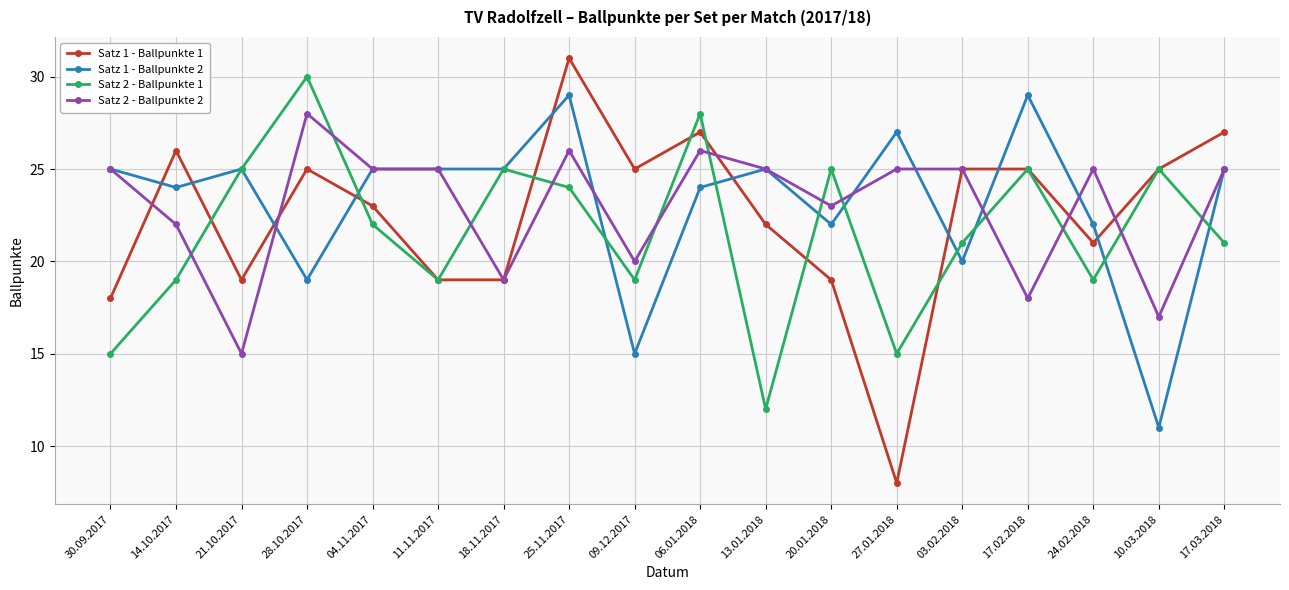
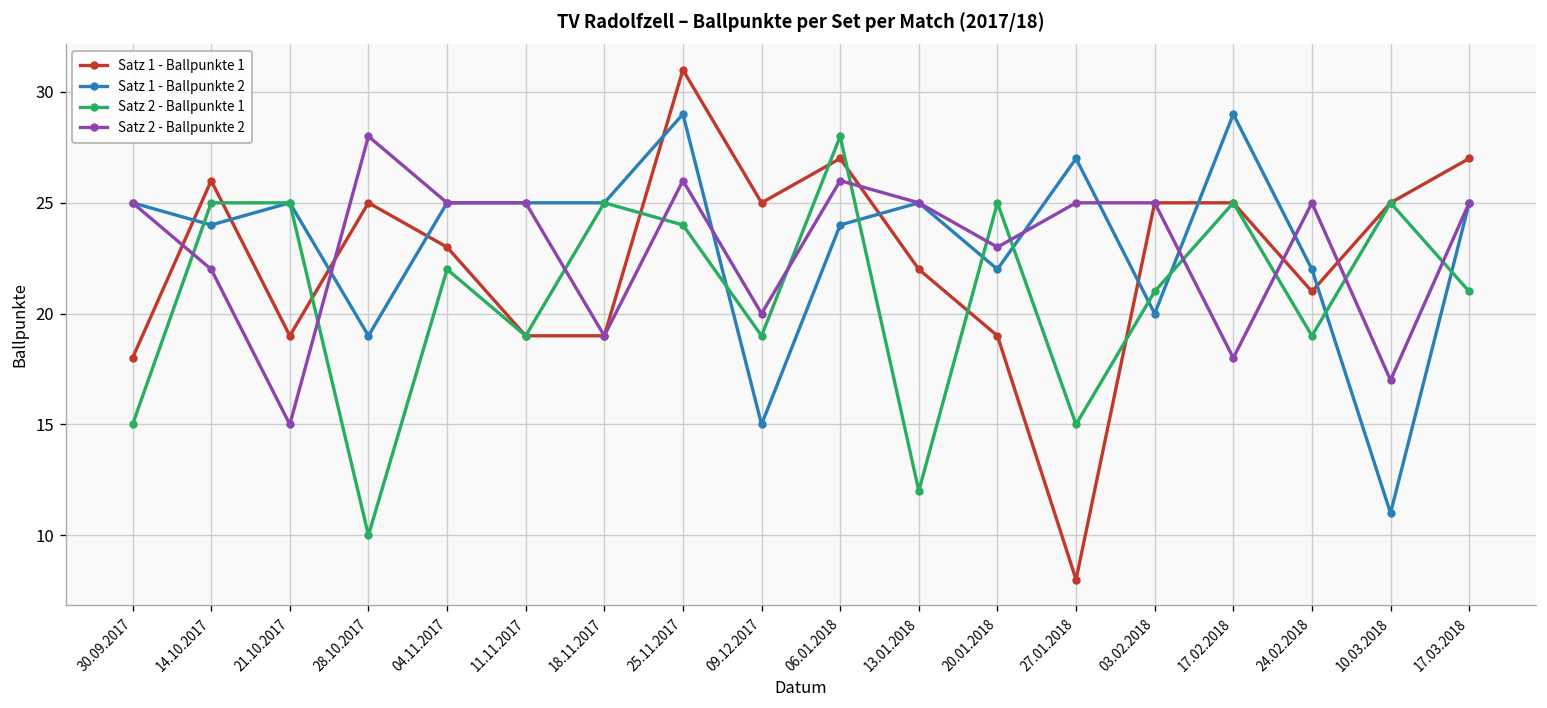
Satz 2 - Ballpunkte 1, 14.10.2017: 19 -> 25
Satz 2 - Ballpunkte 1, 28.10.2017: 30 -> 10
